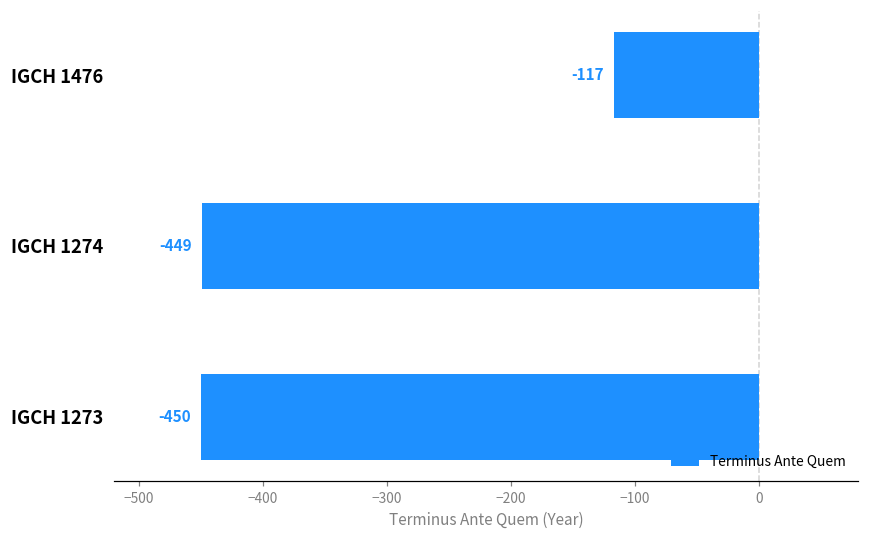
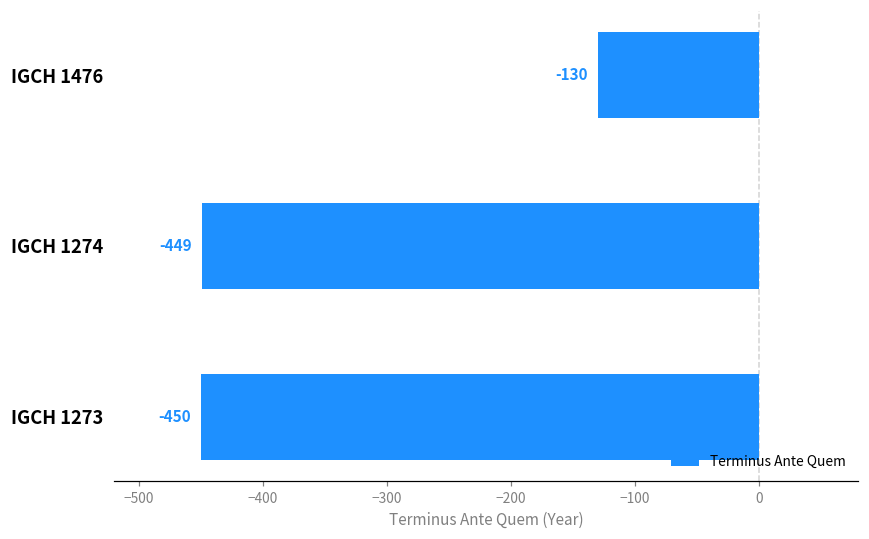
IGCH 1476: -117 -> -130
